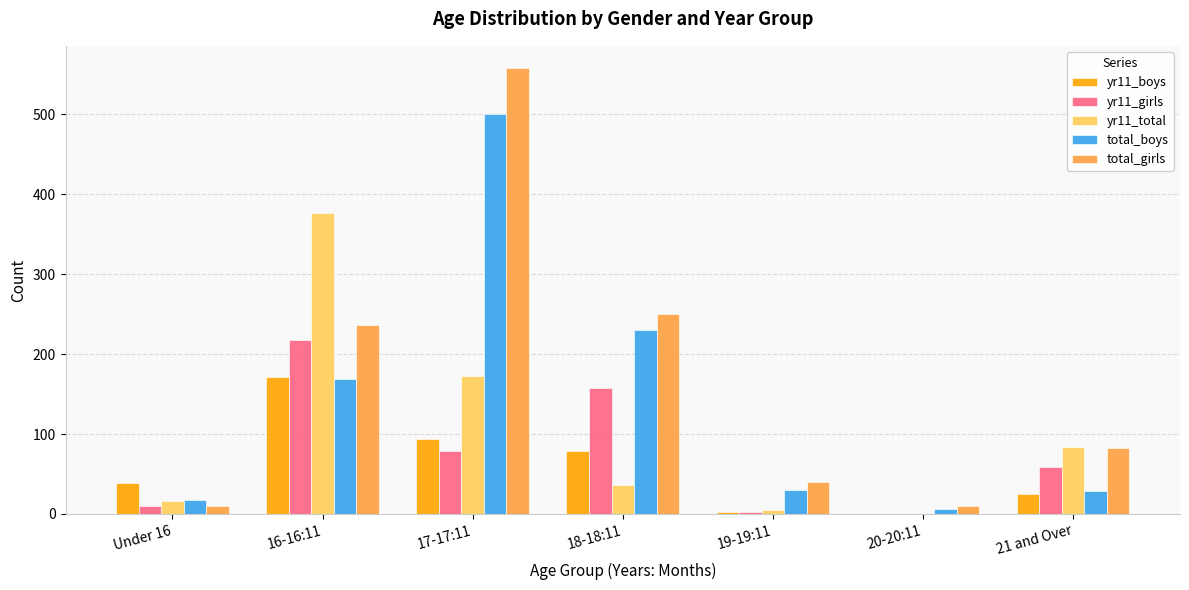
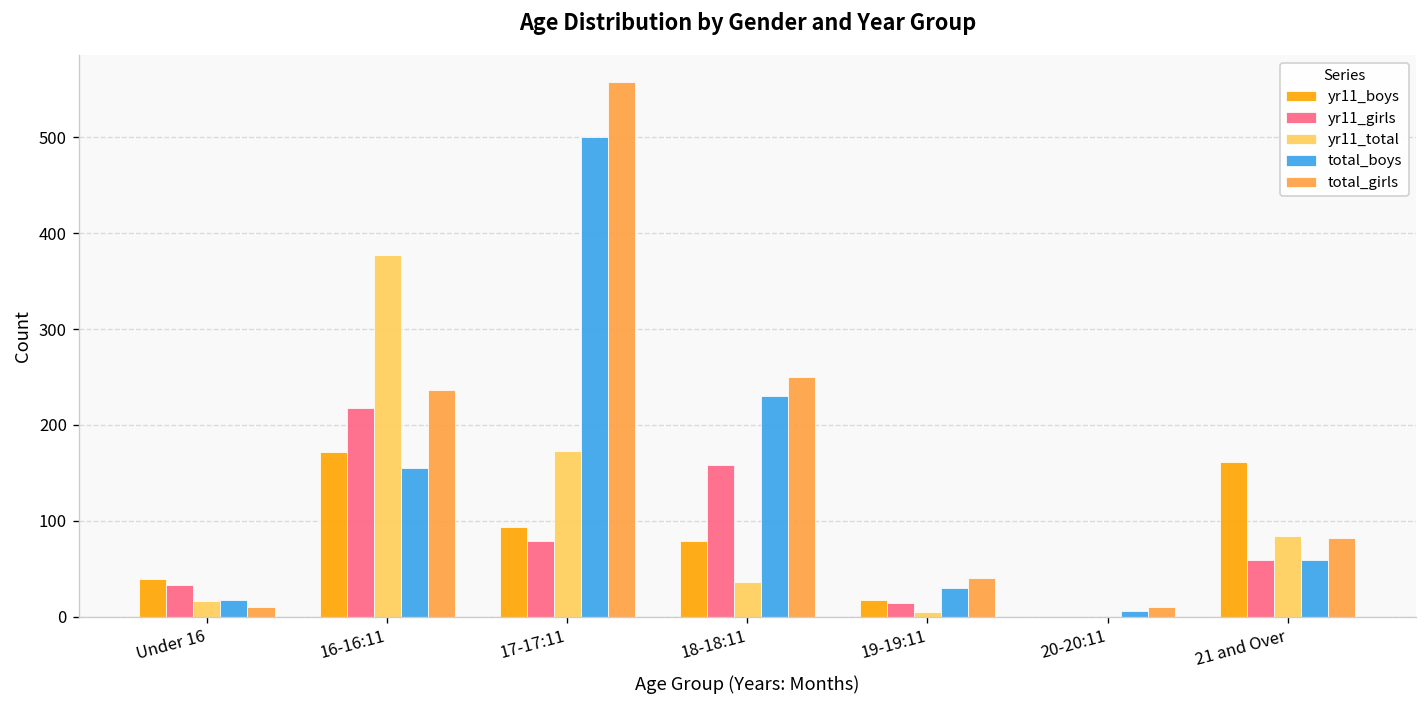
yr11_girls, Under 16: 10 -> 30
total_boys, 16-16:11: 170 -> 160
yr11_boys, 19-19:11: 0 -> 20
yr11_girls, 19-19:11: 0 -> 10
yr11_boys, 21 and Over: 30 -> 160
total_boys, 21 and Over: 30 -> 60
